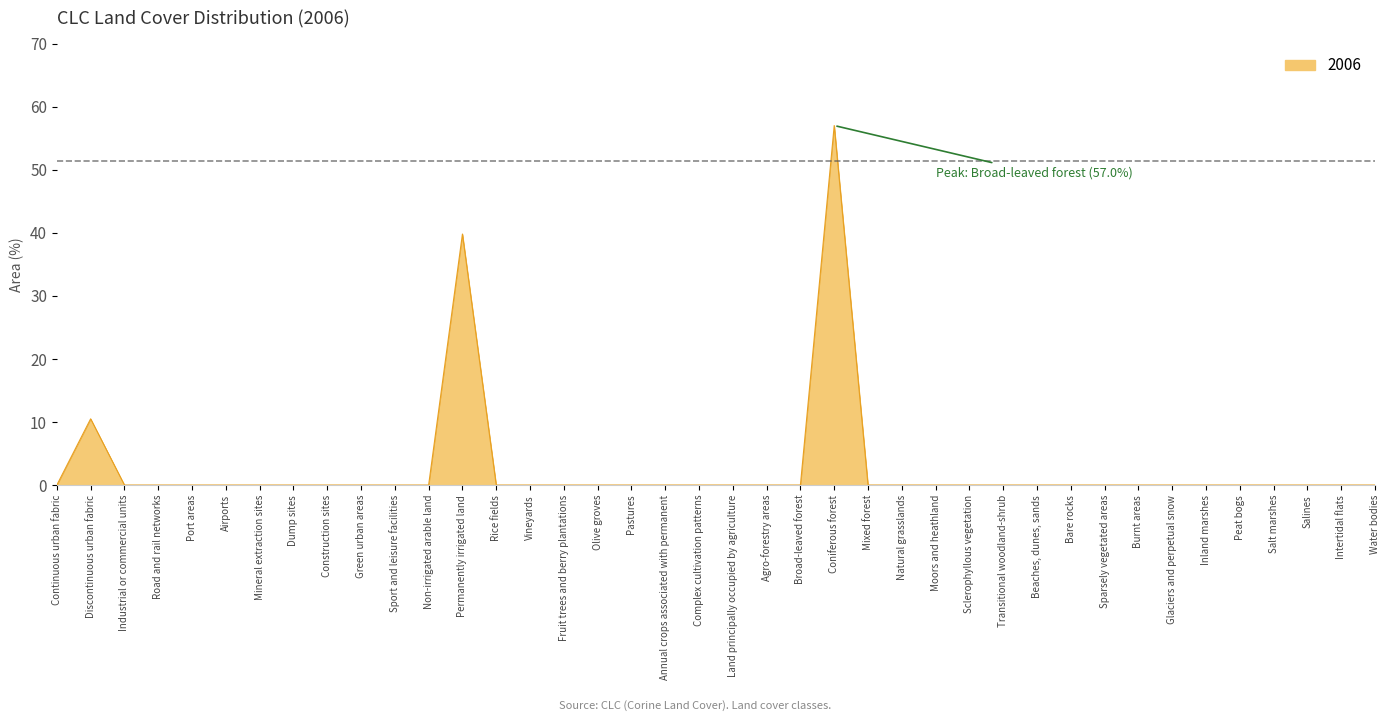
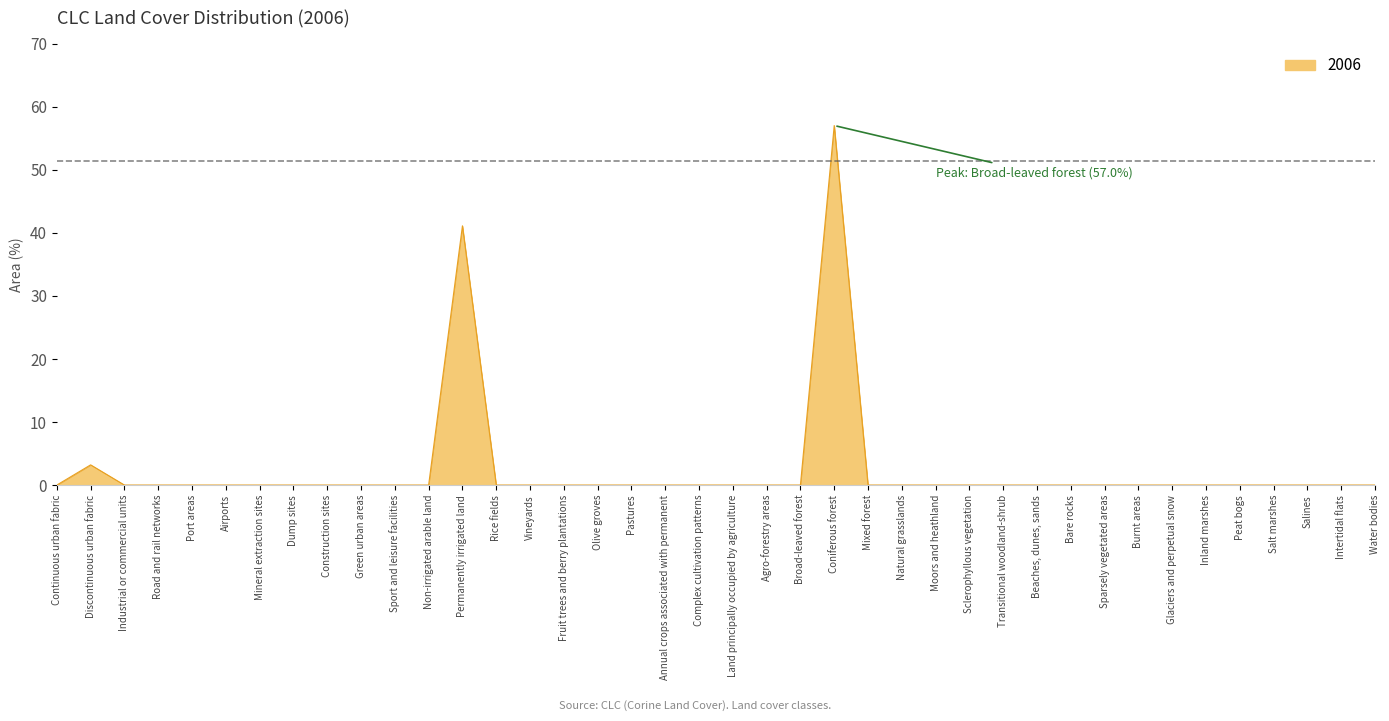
Discontinuous urban fabric: 11 -> 3
Permanently irrigated land: 40 -> 41
